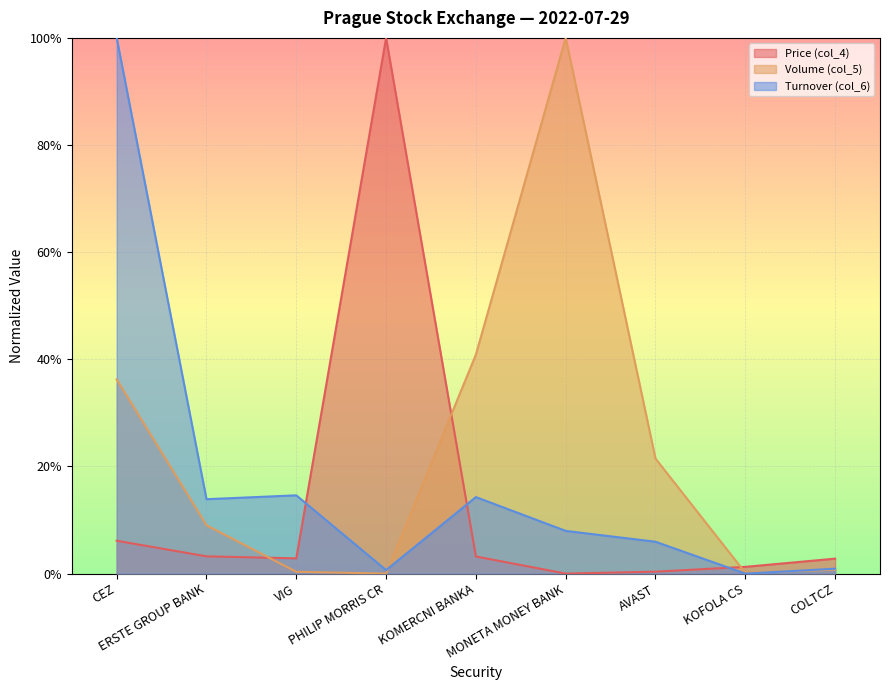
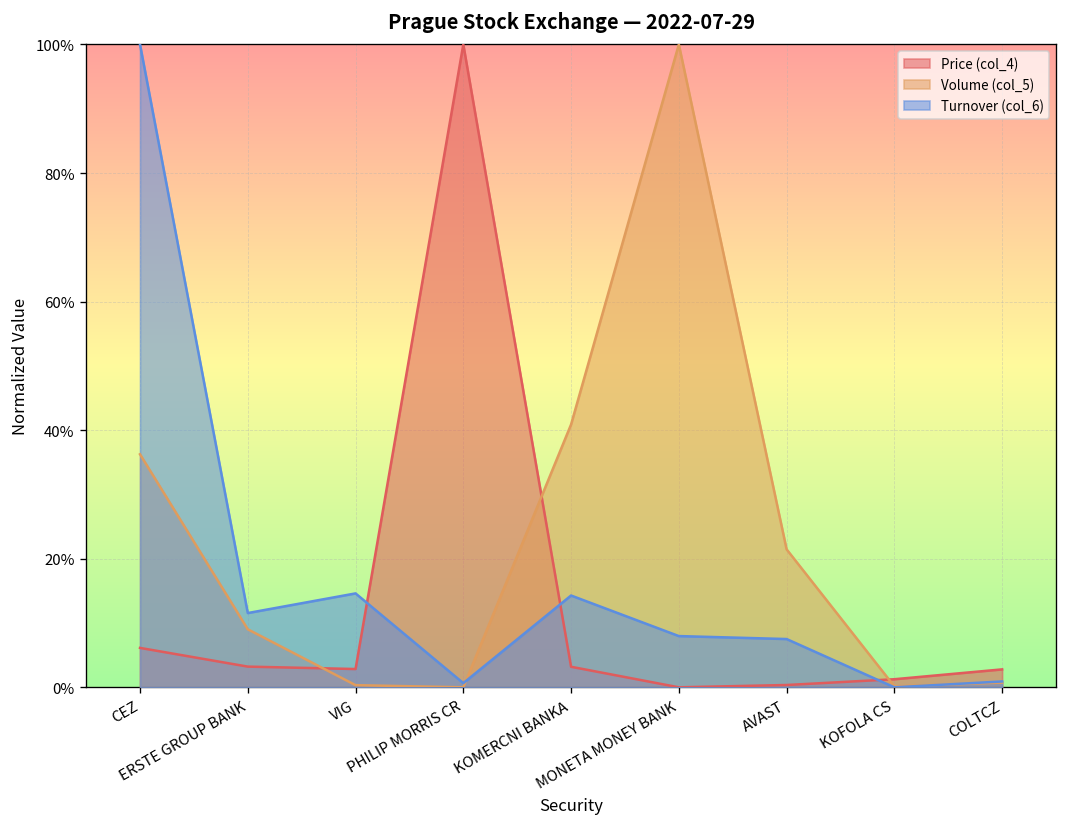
Turnover (col_6), ERSTE GROUP BANK: 14% -> 12%
Turnover (col_6), AVAST: 6% -> 8%
